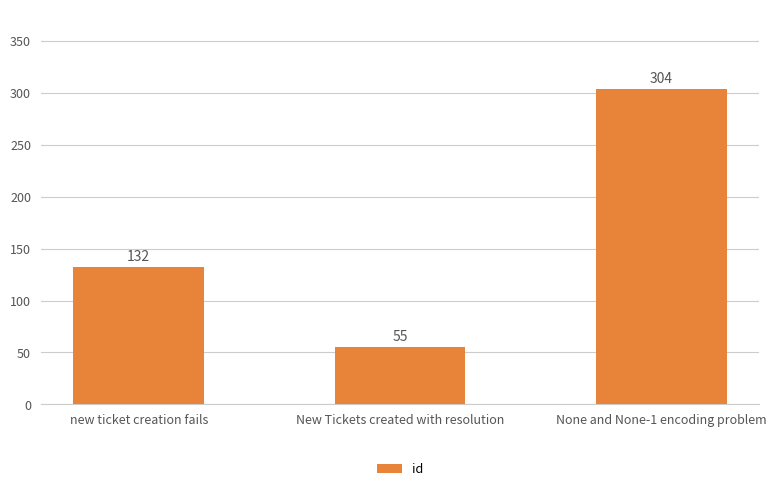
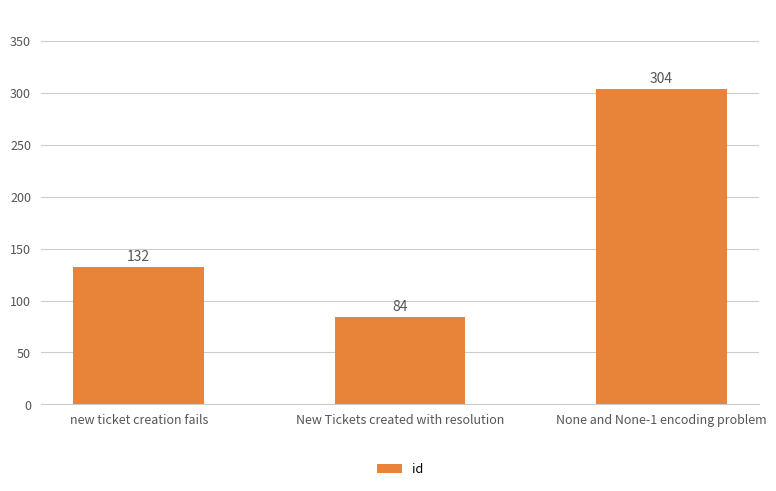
New Tickets created with resolution: 55 -> 84
